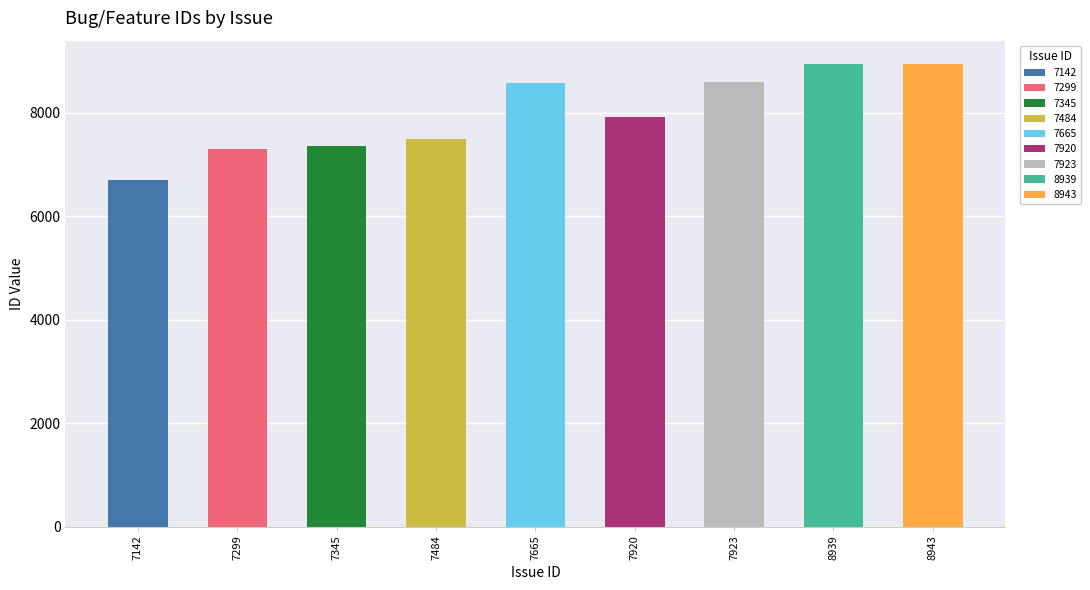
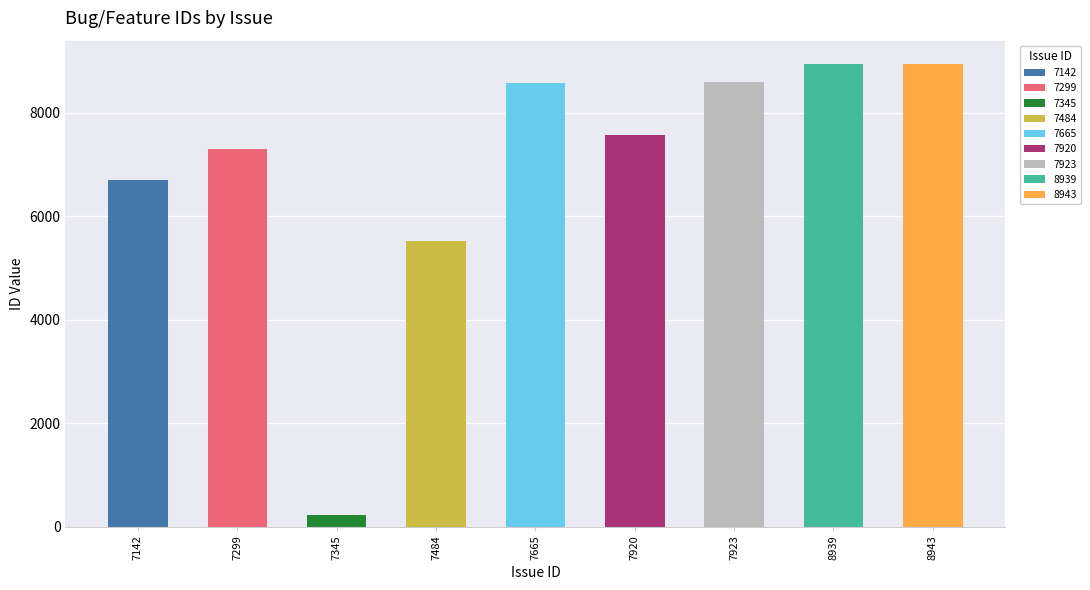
7345: 7300 -> 200
7484: 7500 -> 5500
7920: 7900 -> 7600
